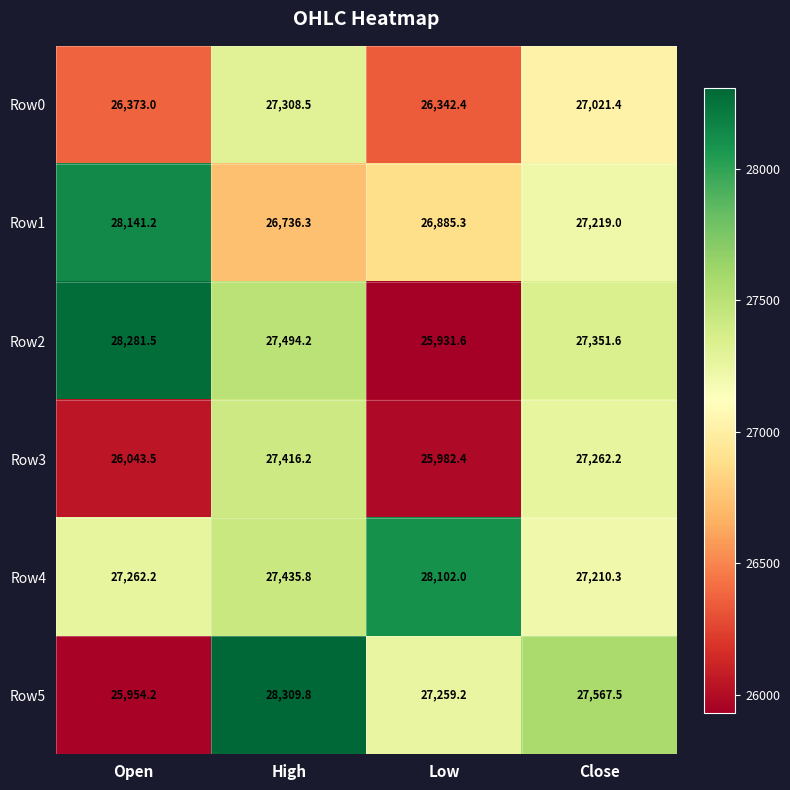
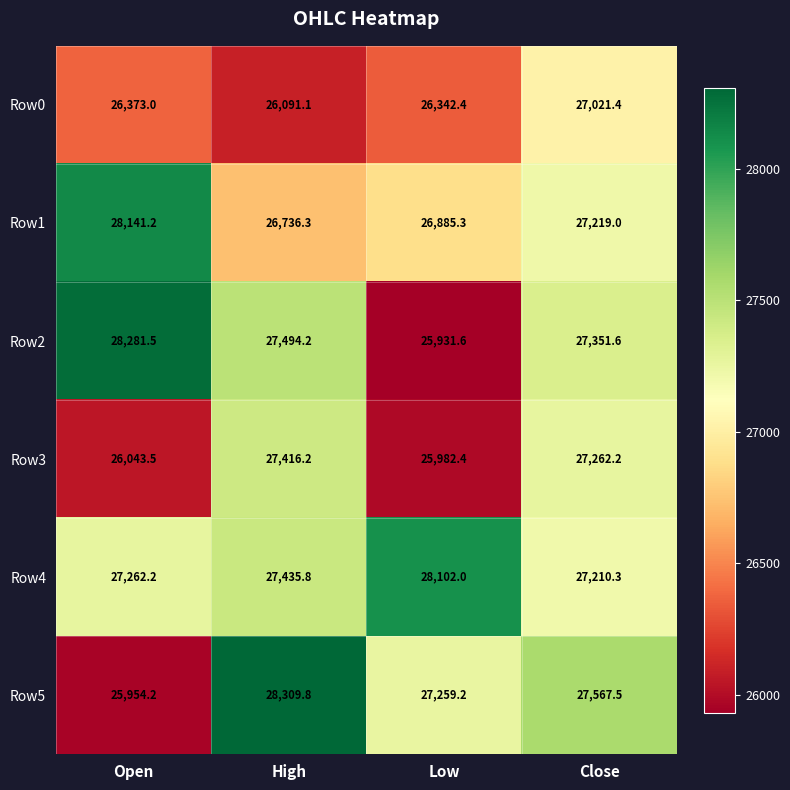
Row0, High: 27,308.5 -> 26,091.1
